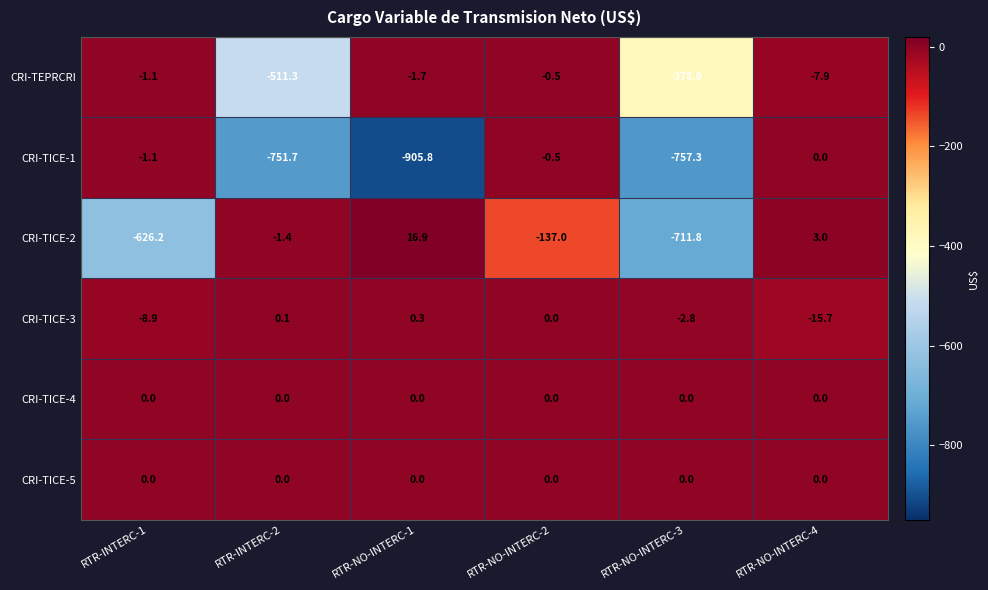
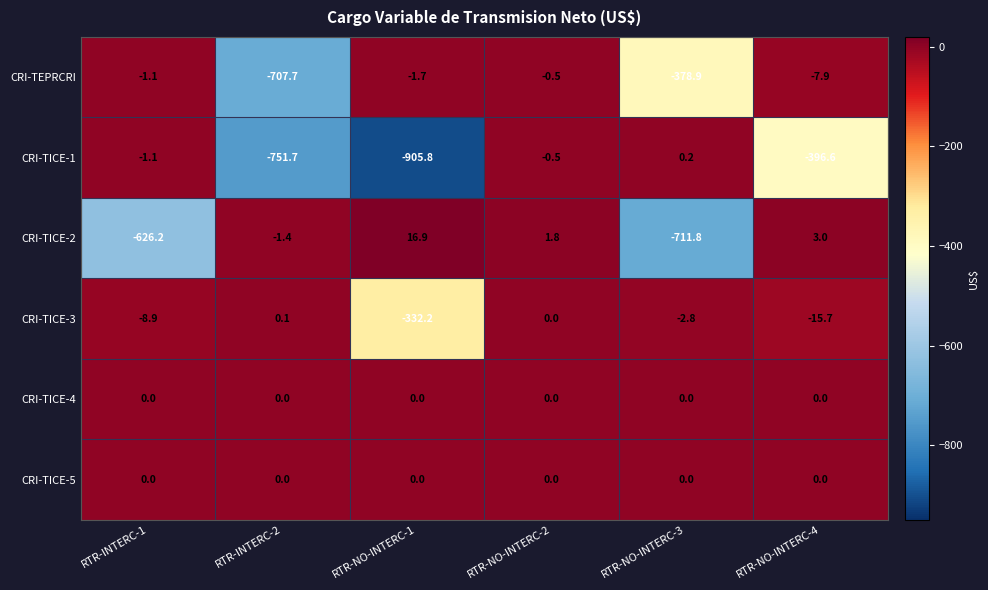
CRI-TEPRCRI, RTR-INTERC-2: -511.3 -> -707.7
CRI-TICE-1, RTR-NO-INTERC-3: -757.3 -> 0.2
CRI-TICE-1, RTR-NO-INTERC-4: 0.0 -> -396.6
CRI-TICE-2, RTR-NO-INTERC-2: -137.0 -> 1.8
CRI-TICE-3, RTR-NO-INTERC-1: 0.3 -> -332.2
